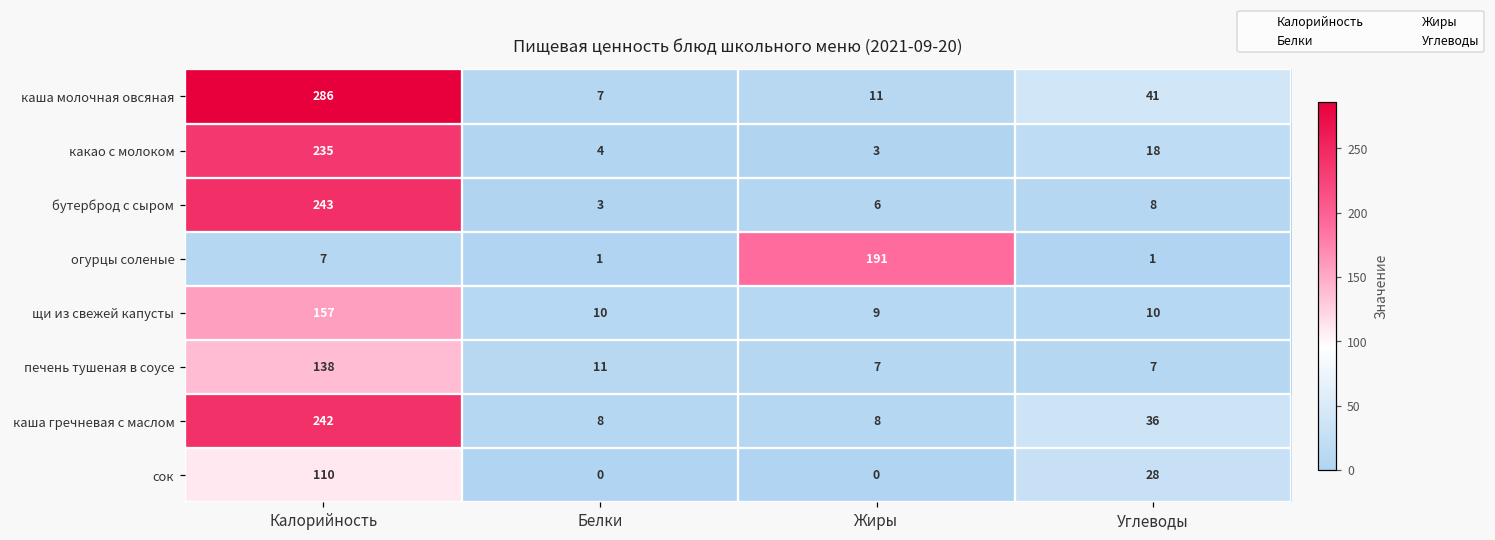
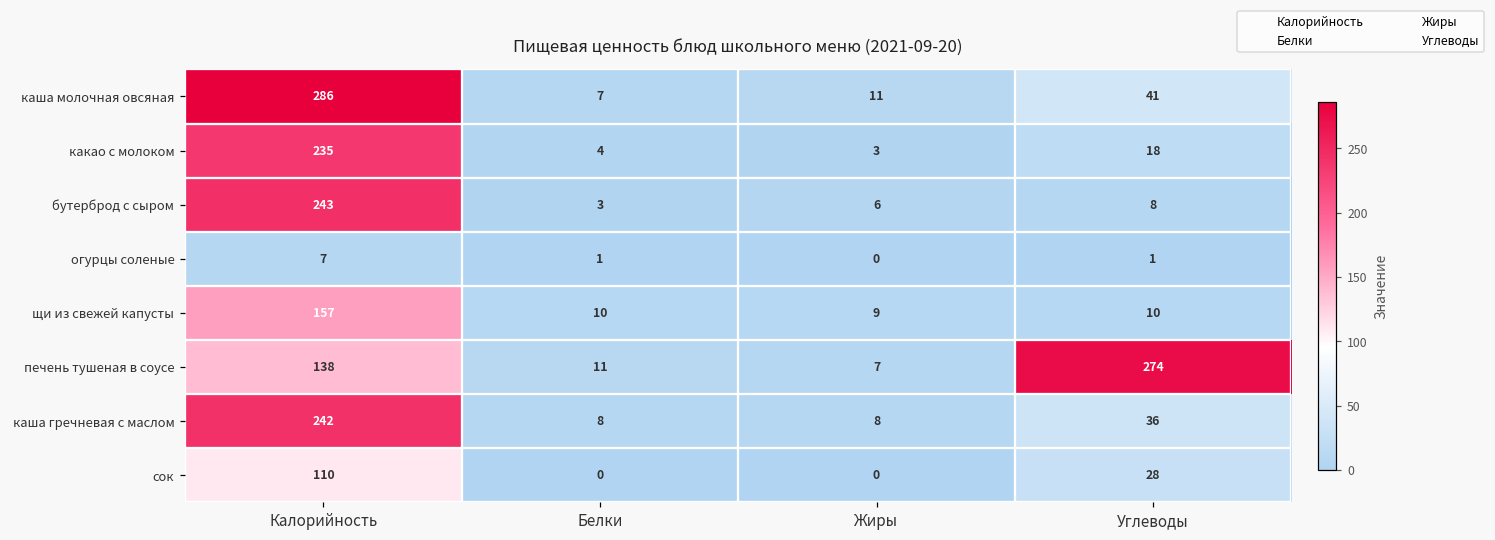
огурцы соленые, Жиры: 191 -> 0
печень тушеная в соусе, Углеводы: 7 -> 274
